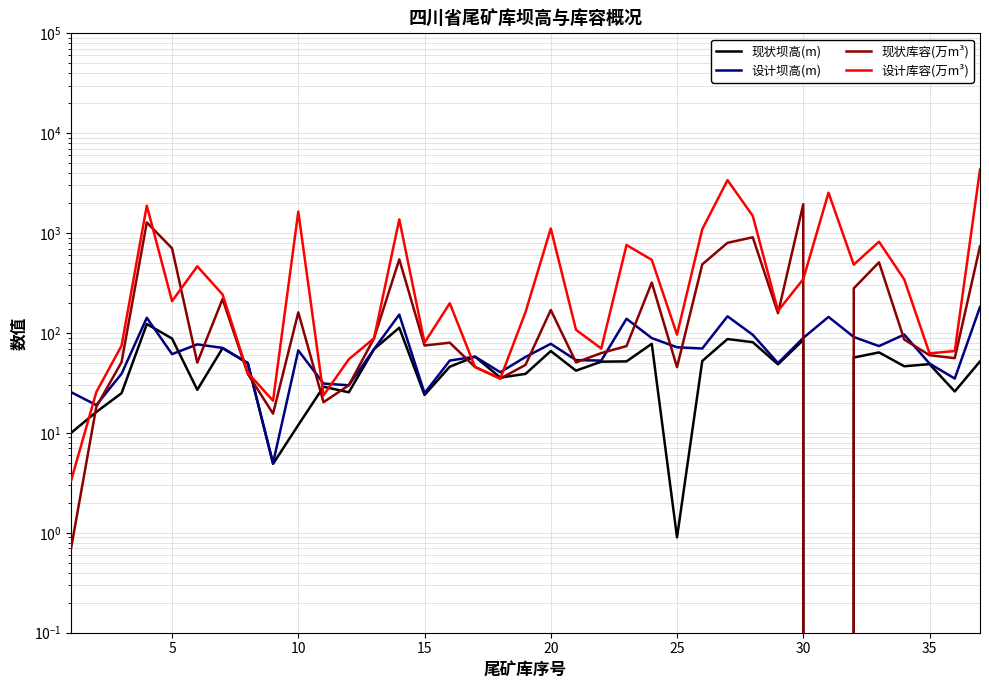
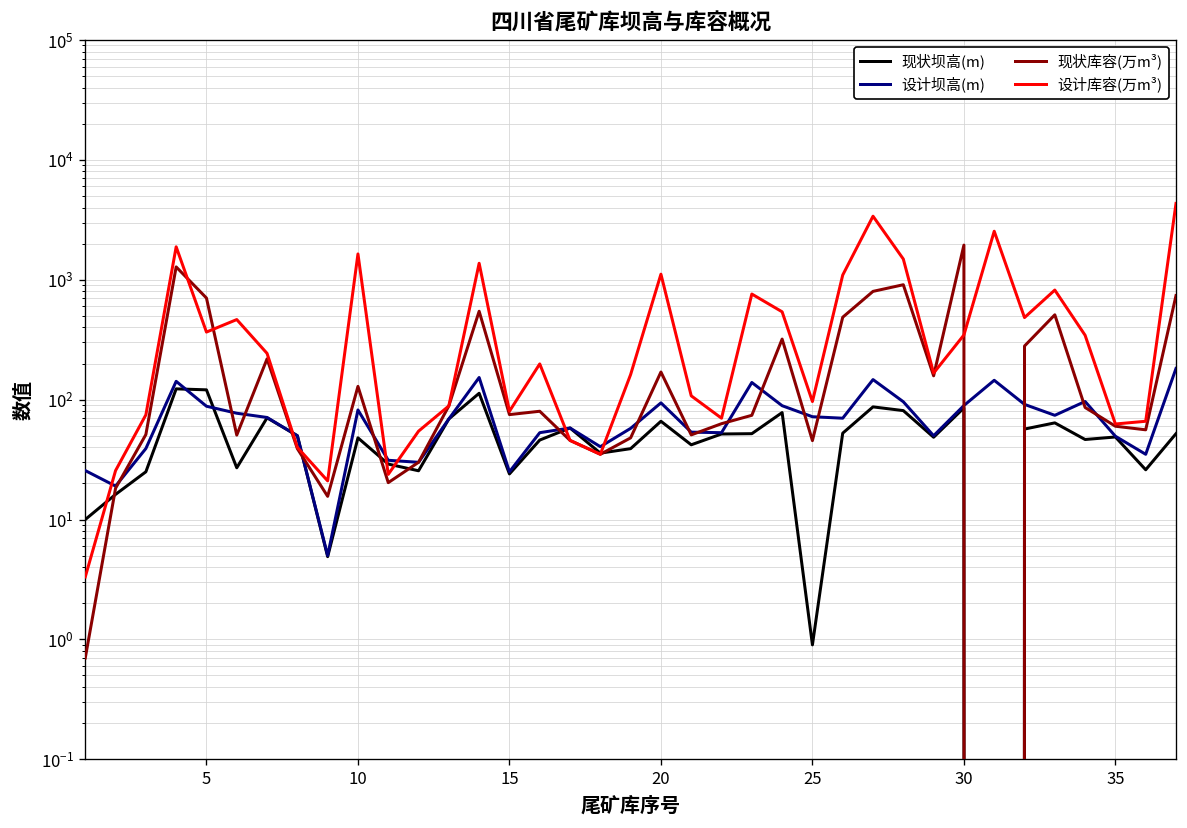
现状坝高(m), 5: 90 -> 120
设计坝高(m), 5: 60 -> 90
设计库容(万m³), 5: 210 -> 370
现状坝高(m), 10: 12 -> 50
设计坝高(m), 10: 70 -> 80
现状库容(万m³), 10: 160 -> 130
设计坝高(m), 20: 80 -> 90
